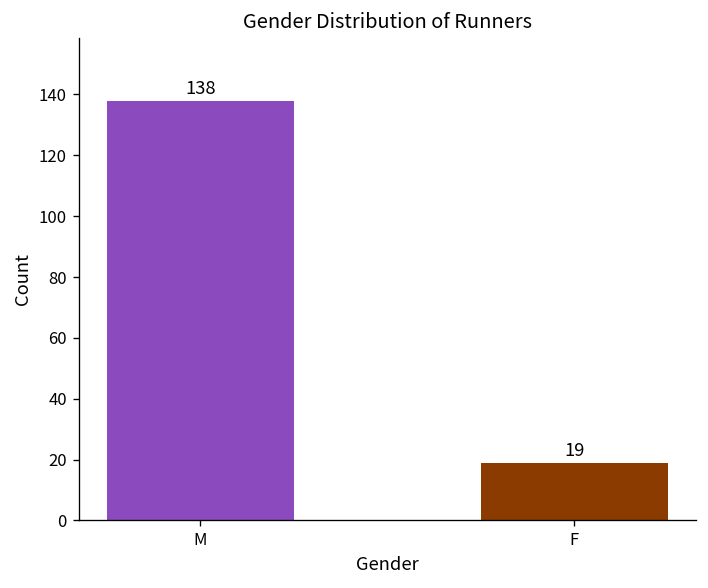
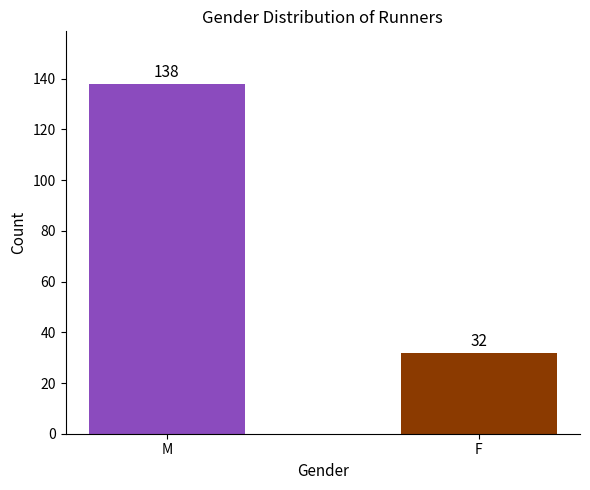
F: 19 -> 32
